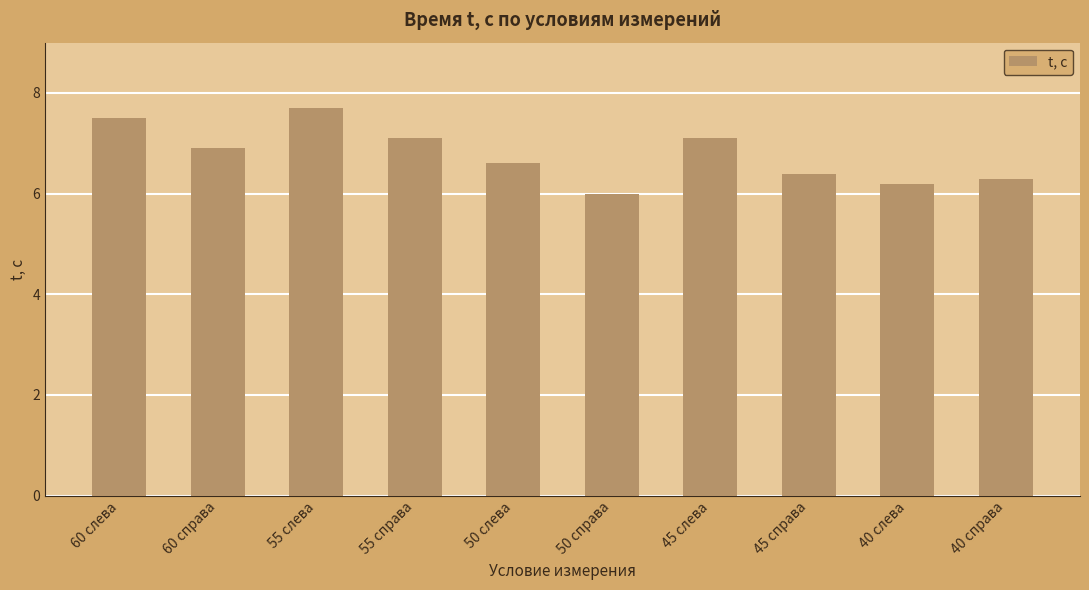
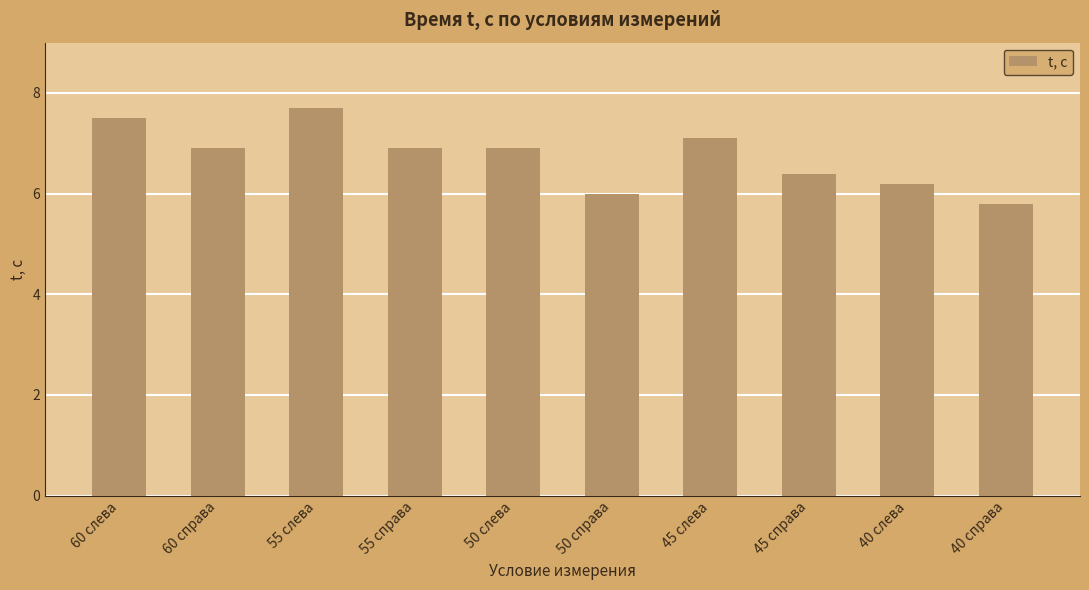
55 справа: 7.1 -> 6.9
50 слева: 6.6 -> 6.9
40 справа: 6.3 -> 5.8
